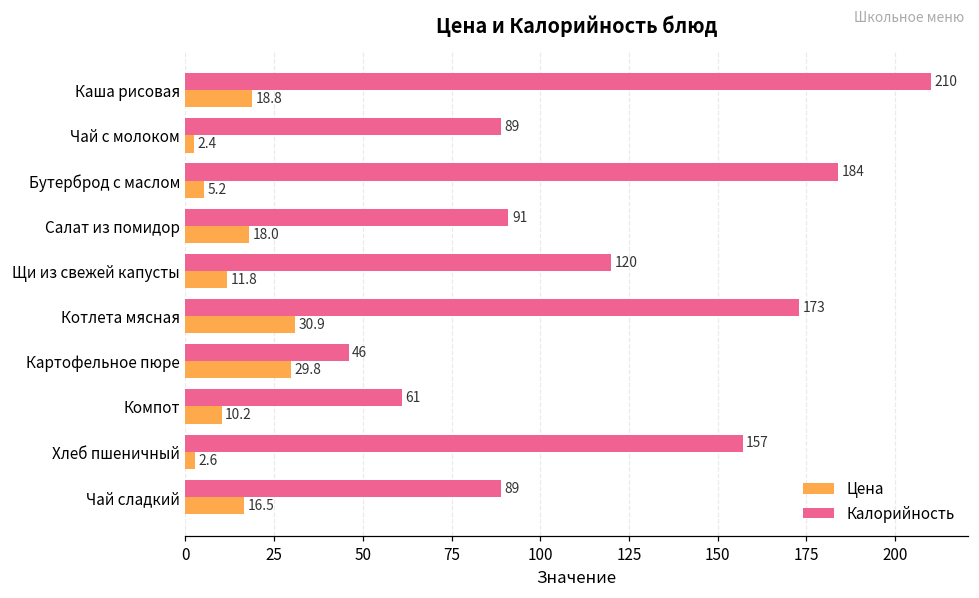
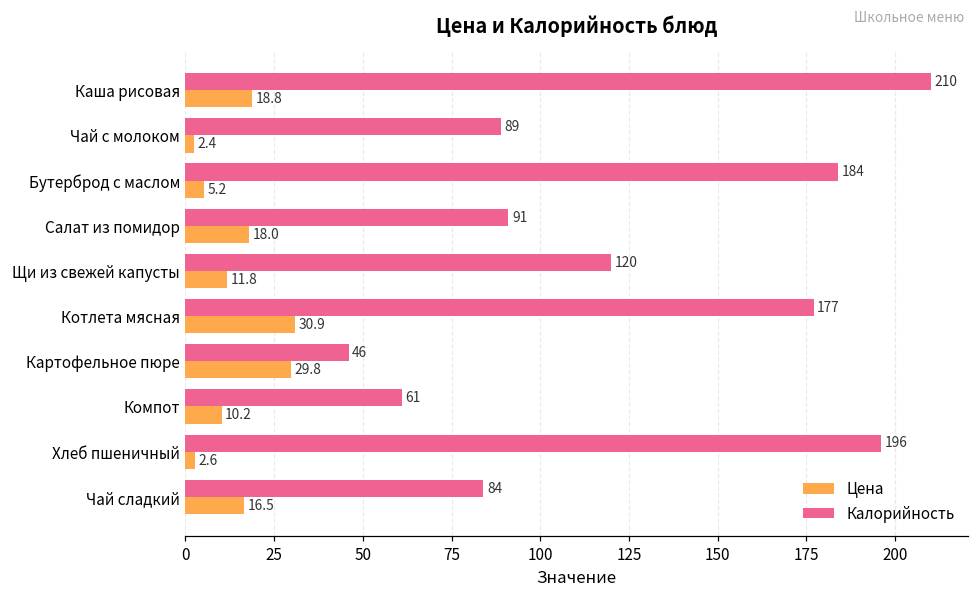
Калорийность, Котлета мясная: 173 -> 177
Калорийность, Хлеб пшеничный: 157 -> 196
Калорийность, Чай сладкий: 89 -> 84
